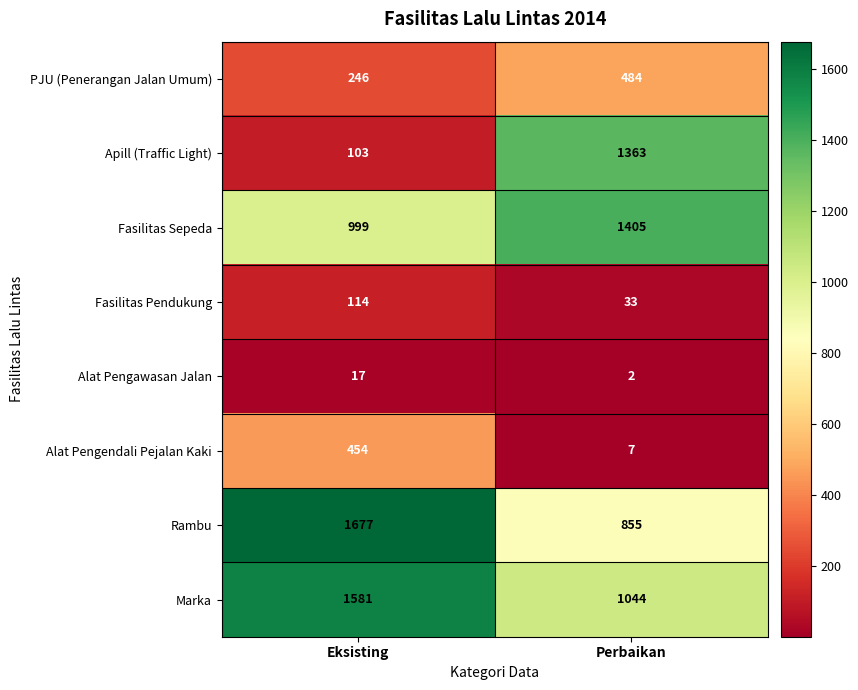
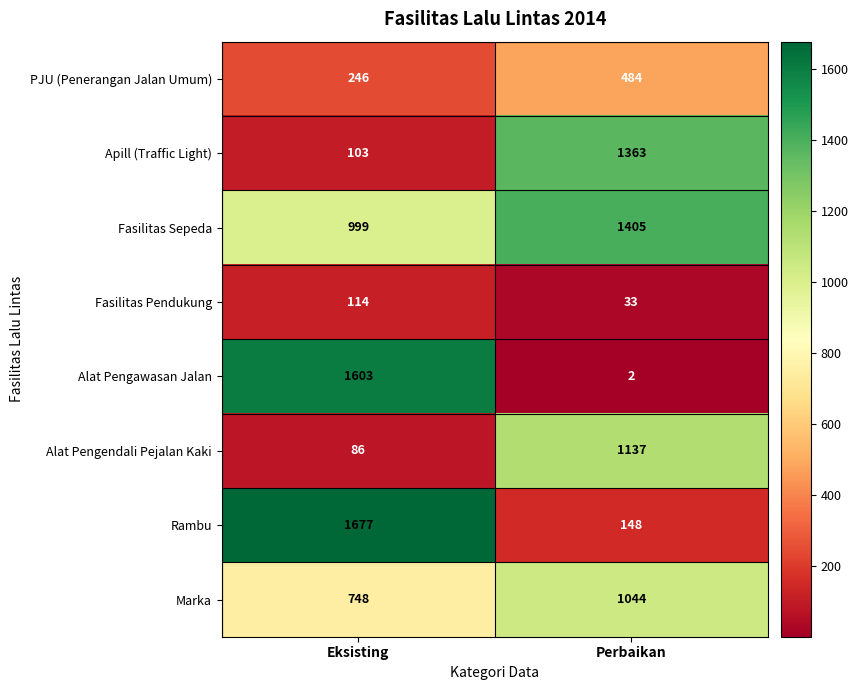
Alat Pengawasan Jalan, Eksisting: 17 -> 1603
Alat Pengendali Pejalan Kaki, Eksisting: 454 -> 86
Alat Pengendali Pejalan Kaki, Perbaikan: 7 -> 1137
Rambu, Perbaikan: 855 -> 148
Marka, Eksisting: 1581 -> 748
